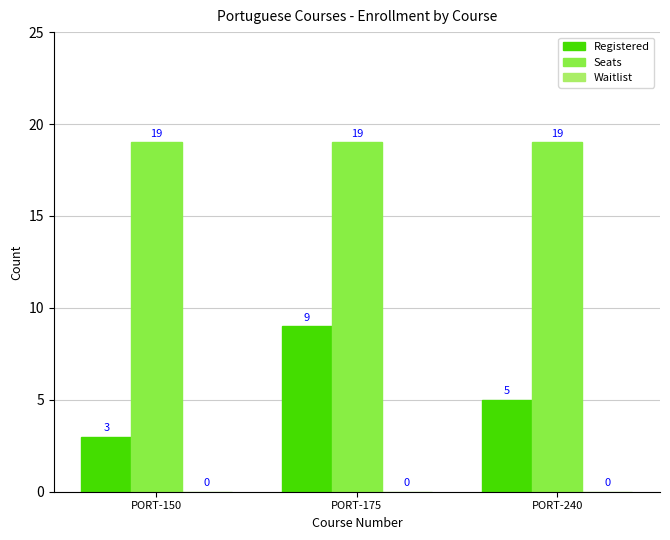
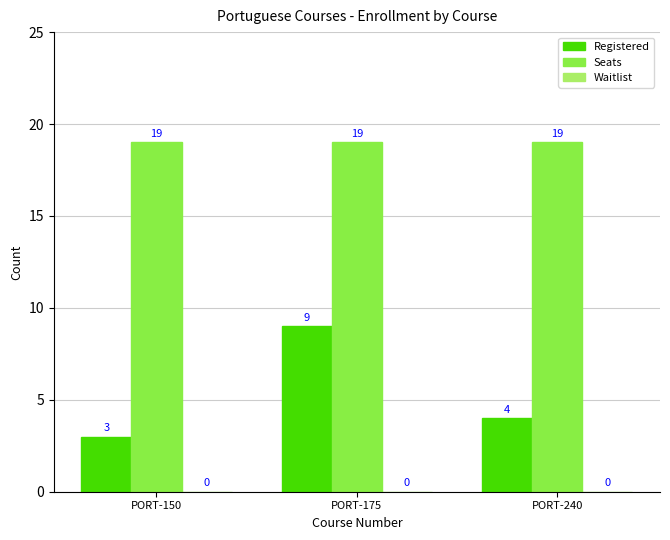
Registered, PORT-240: 5 -> 4
